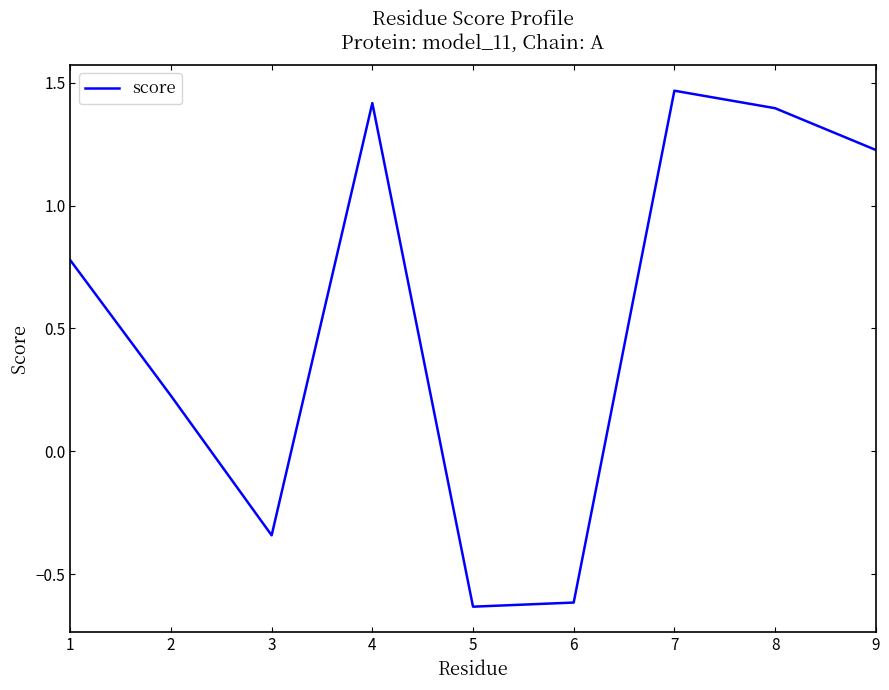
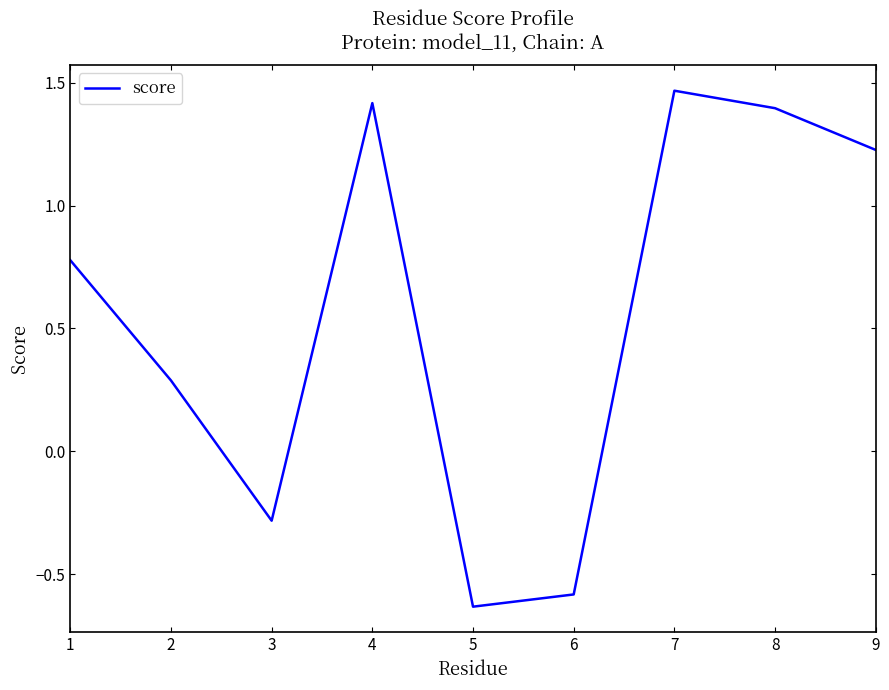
2: 0.23 -> 0.29
3: -0.34 -> -0.28
6: -0.62 -> -0.58
